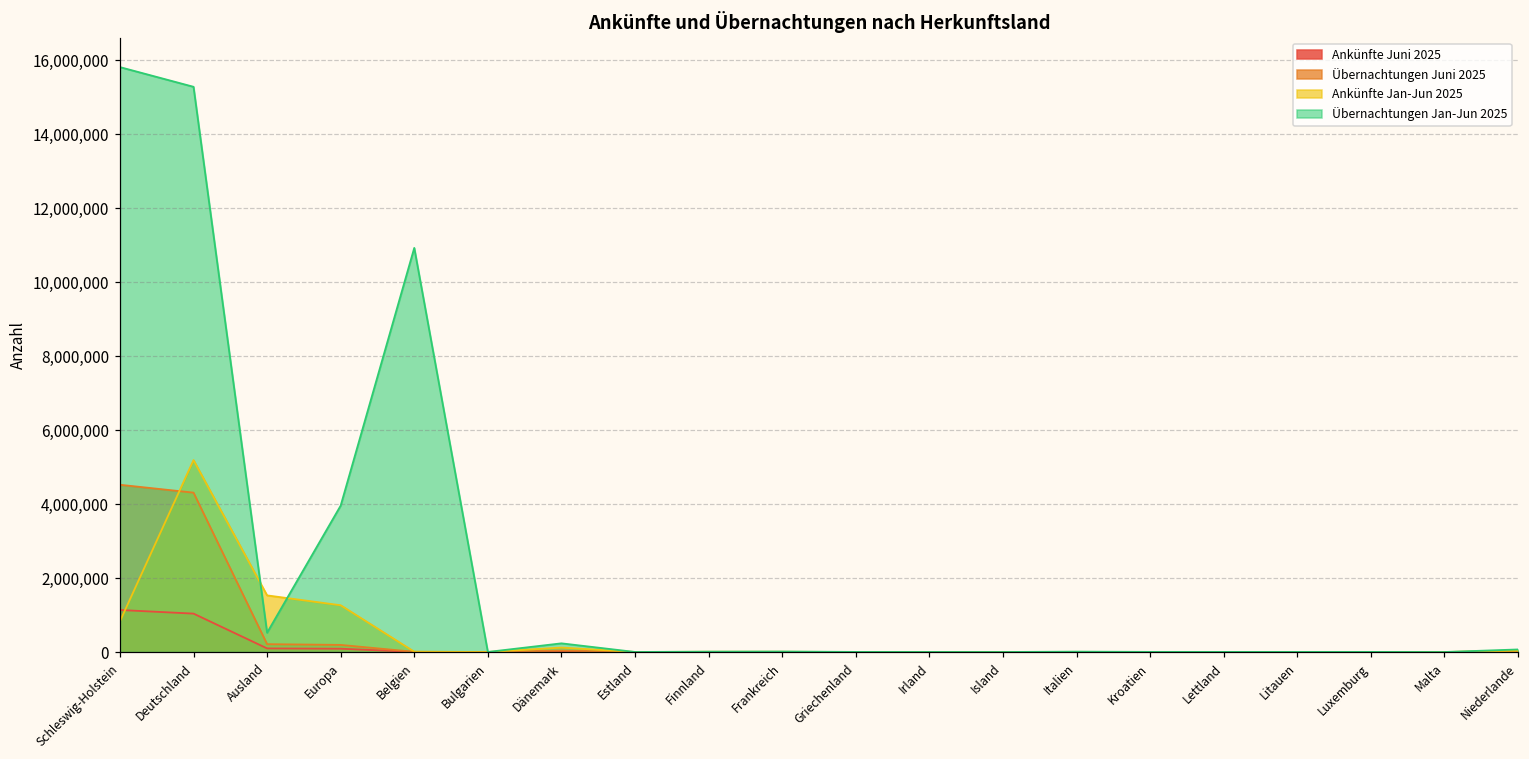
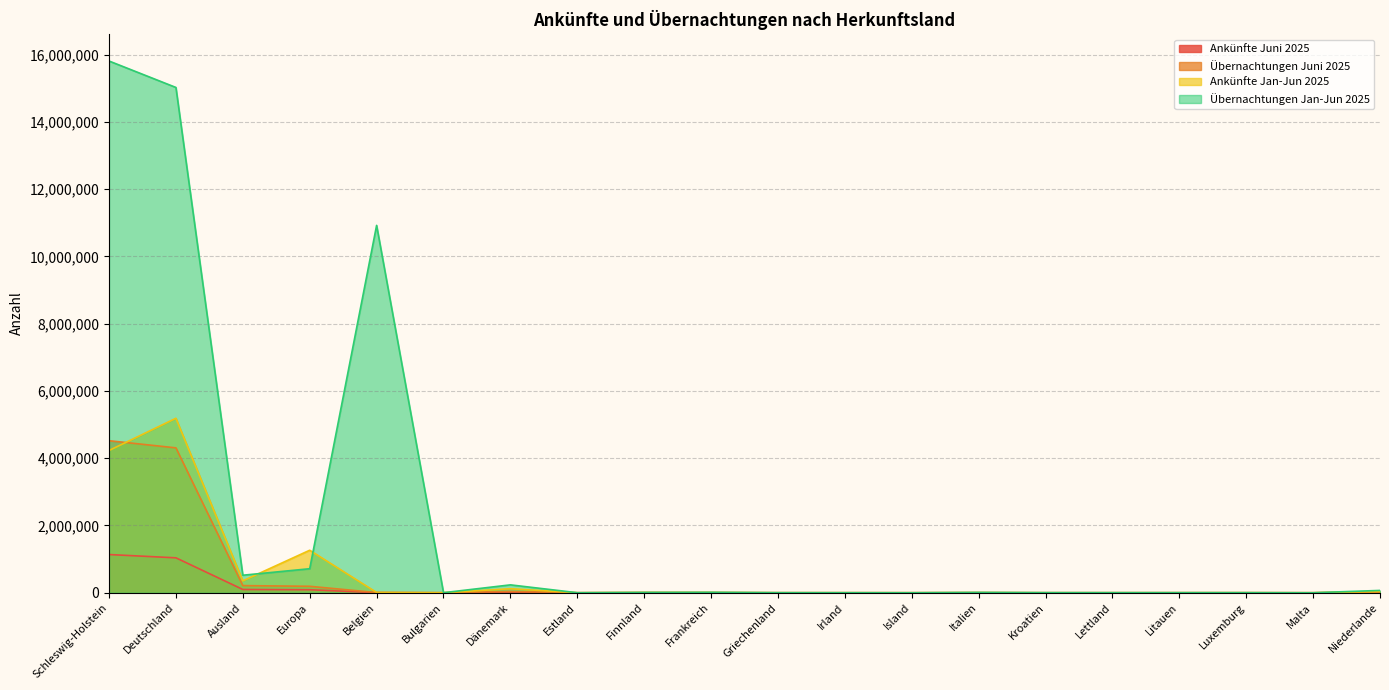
Ankünfte Jan-Jun 2025, Schleswig-Holstein: 800,000 -> 4,200,000
Übernachtungen Jan-Jun 2025, Deutschland: 15,300,000 -> 15,000,000
Ankünfte Jan-Jun 2025, Ausland: 1,500,000 -> 400,000
Übernachtungen Jan-Jun 2025, Europa: 4,000,000 -> 700,000
